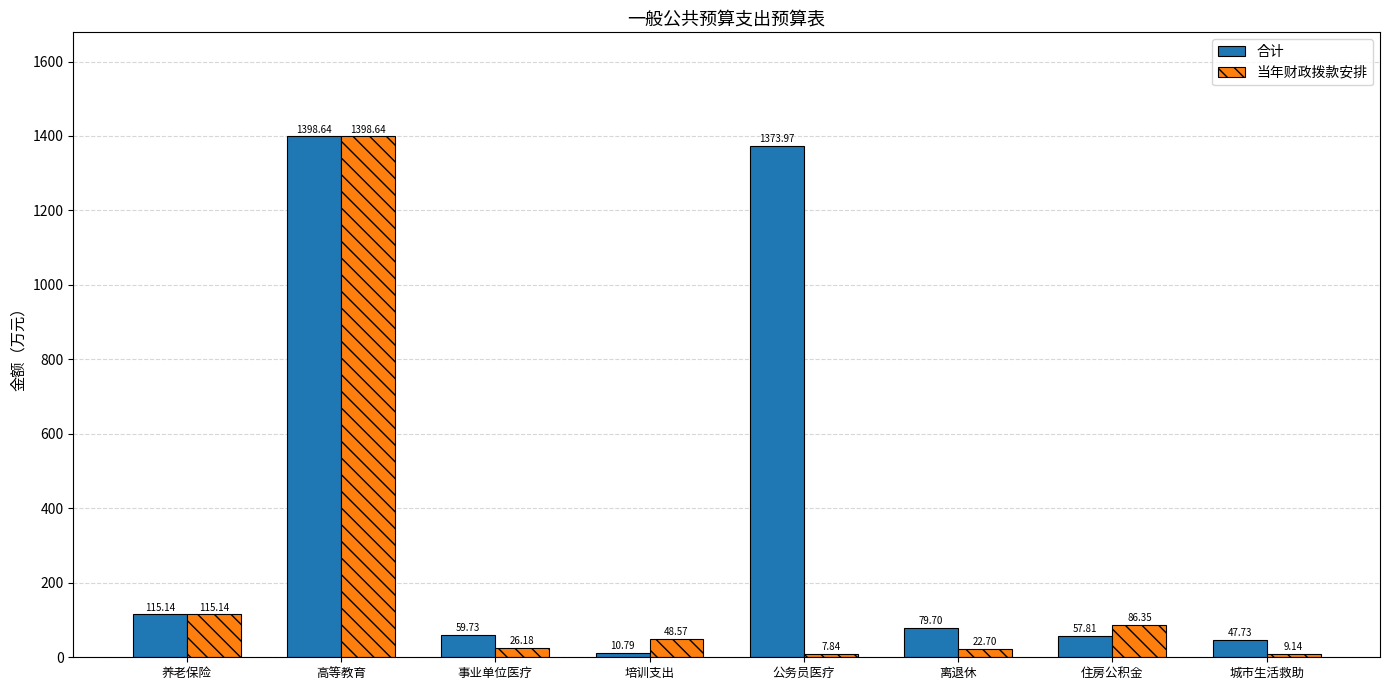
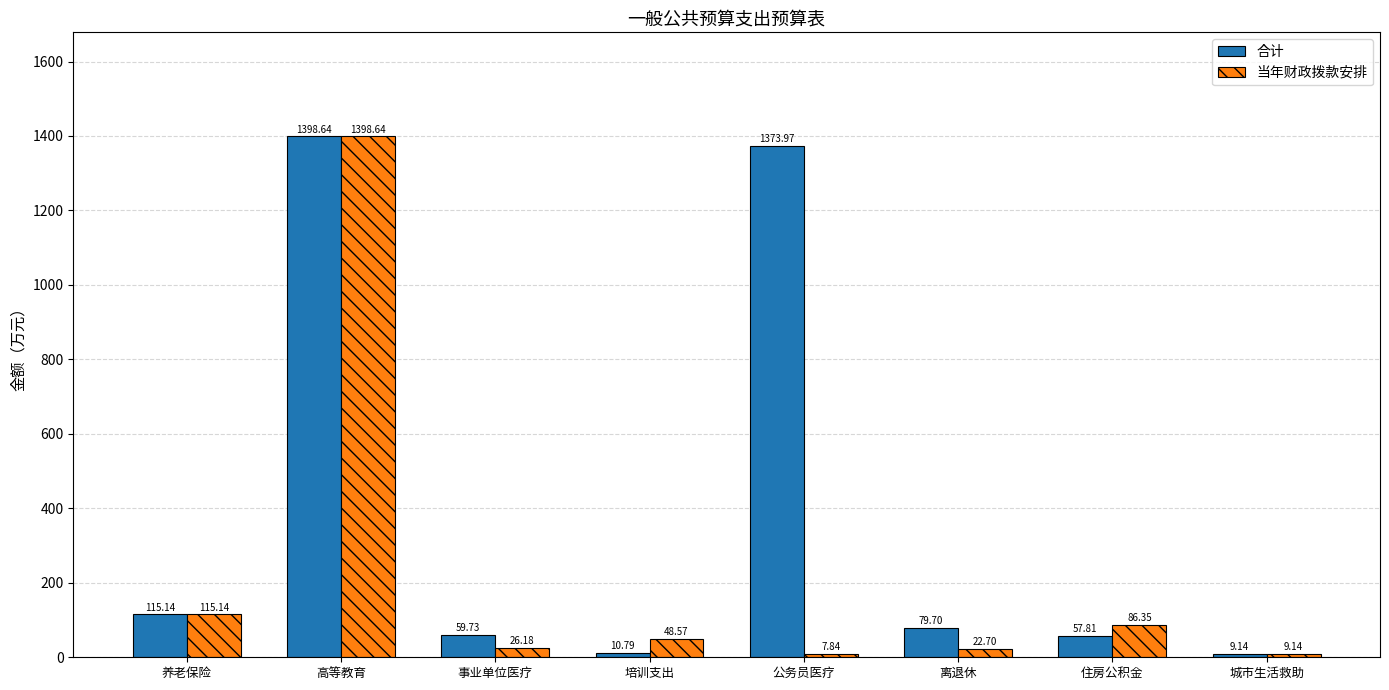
合计, 城市生活救助: 47.73 -> 9.14
